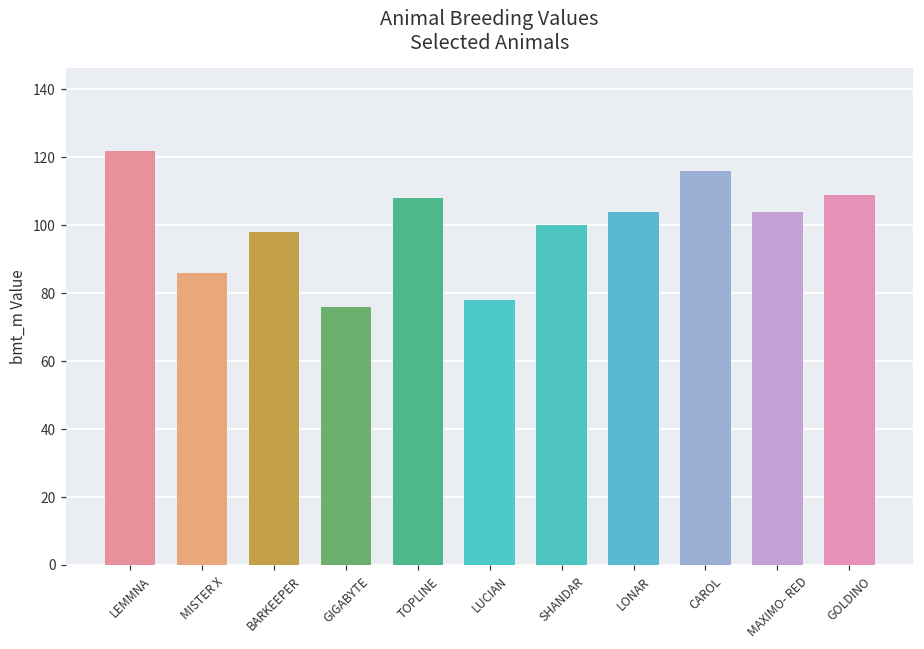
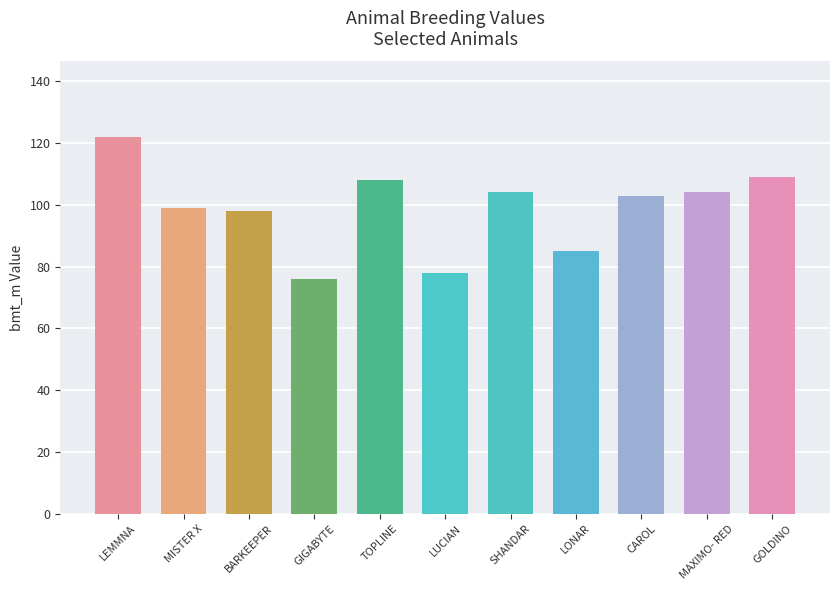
MISTER X: 86 -> 99
SHANDAR: 100 -> 104
LONAR: 104 -> 85
CAROL: 116 -> 103
